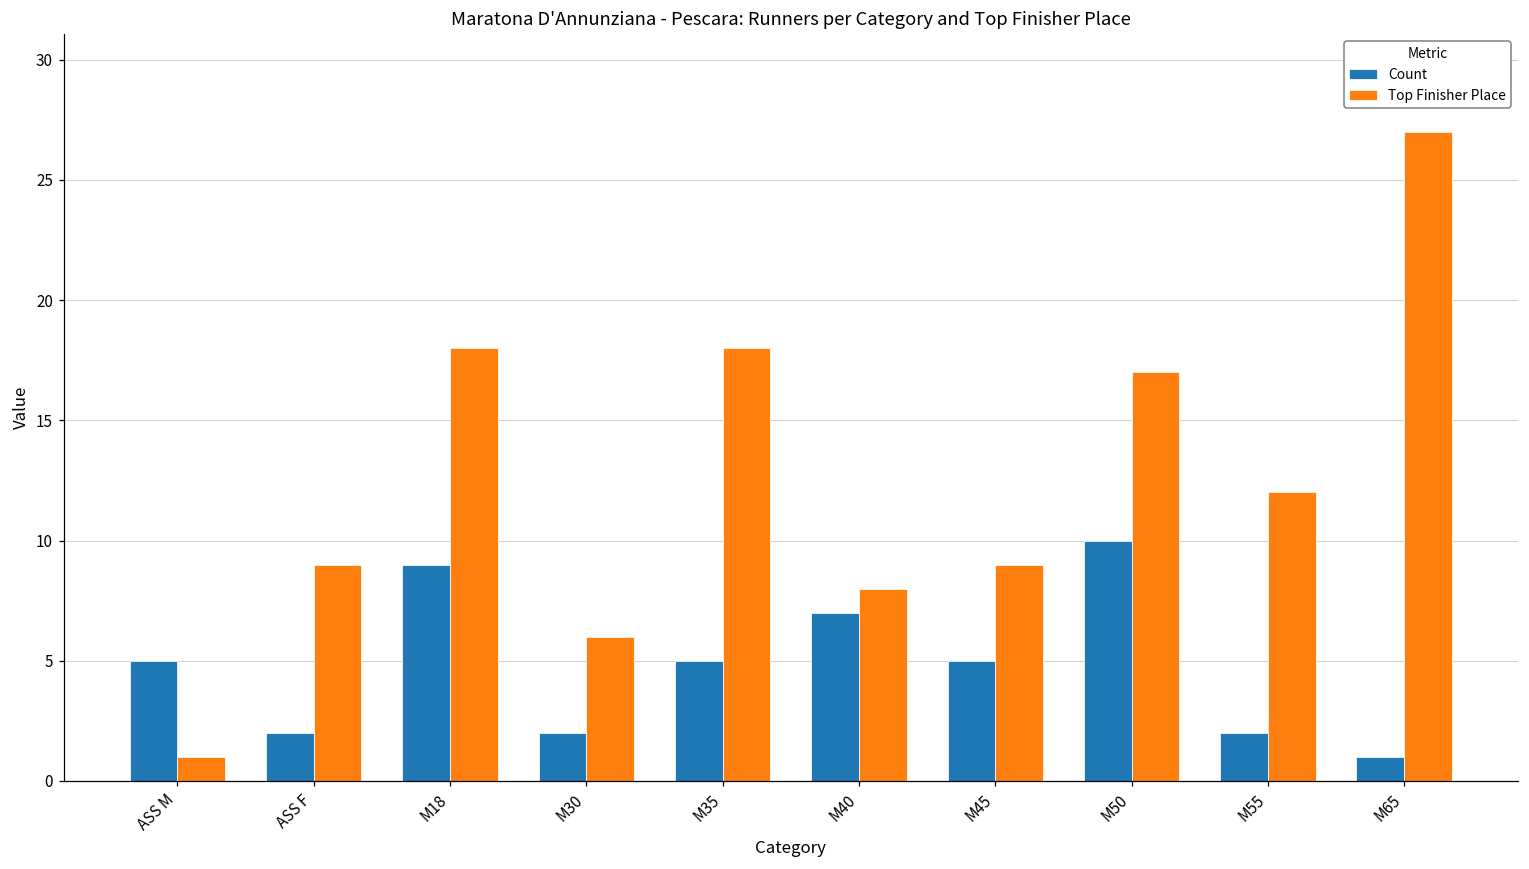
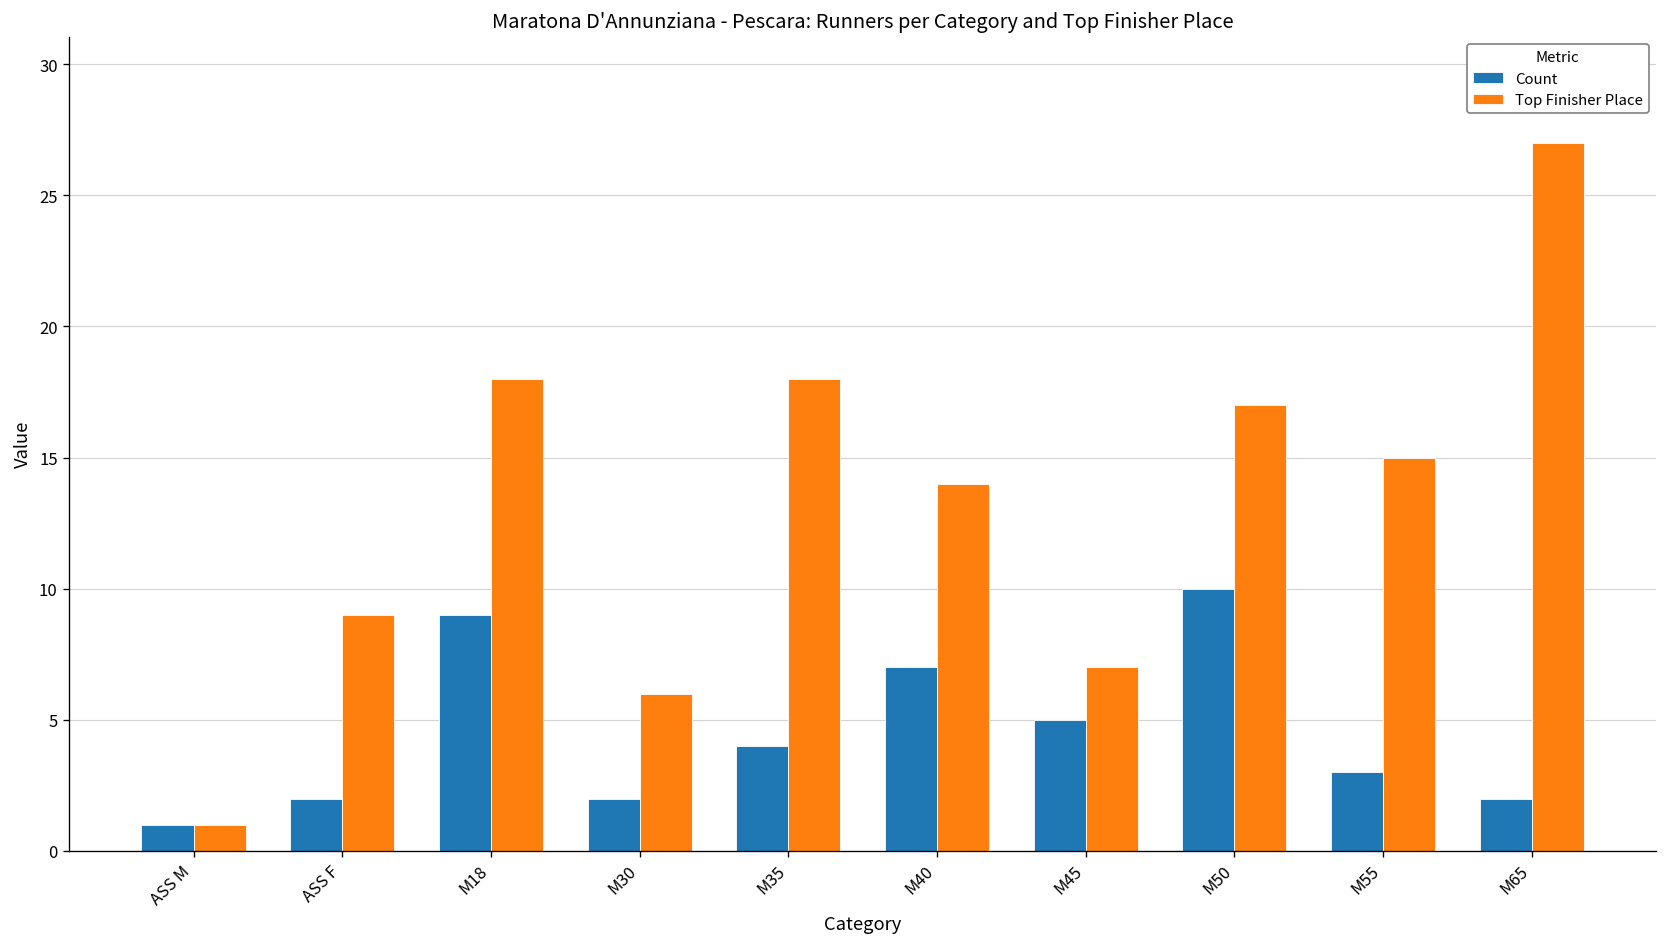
Count, ASS M: 5 -> 1
Count, M35: 5 -> 4
Top Finisher Place, M40: 8 -> 14
Top Finisher Place, M45: 9 -> 7
Count, M55: 2 -> 3
Top Finisher Place, M55: 12 -> 15
Count, M65: 1 -> 2
